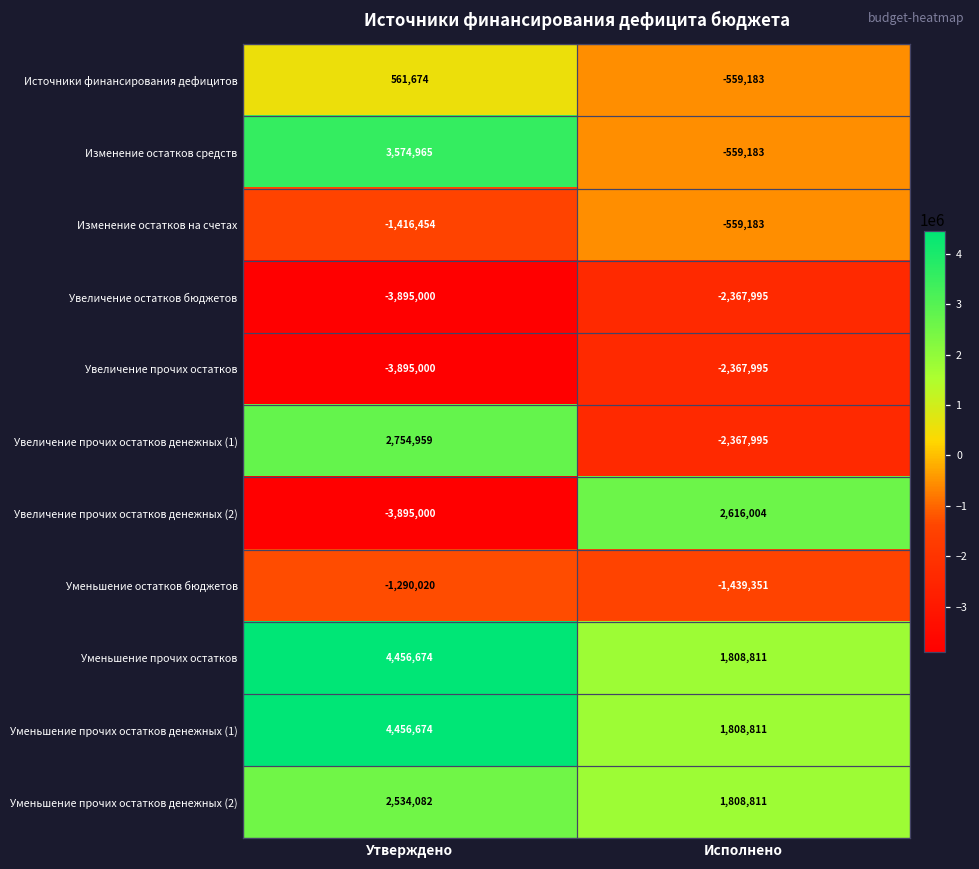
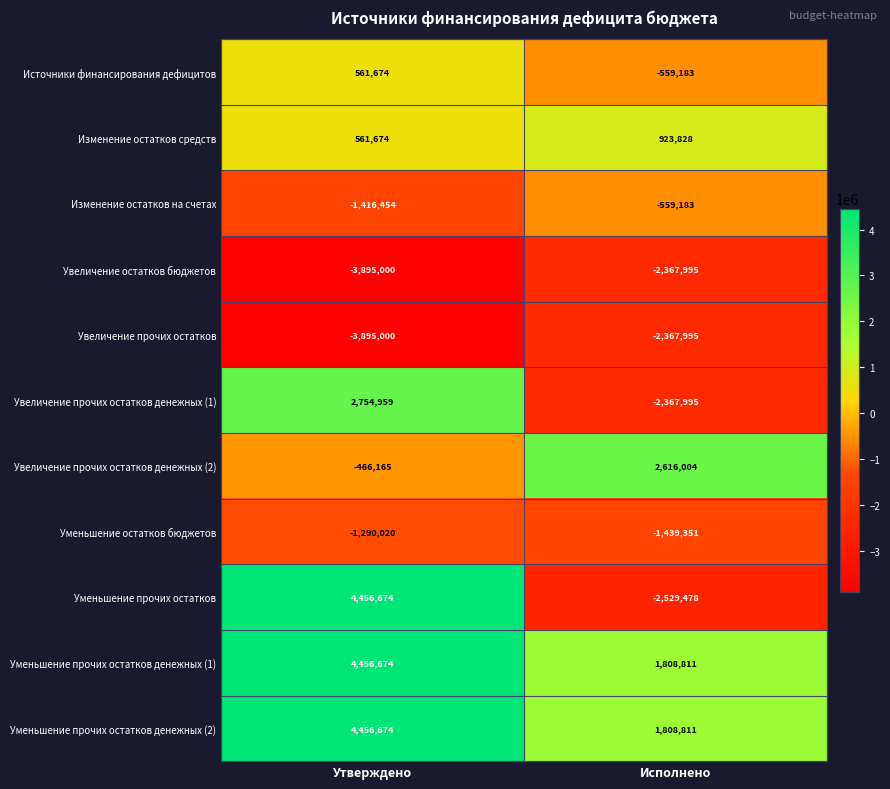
Изменение остатков средств, Утверждено: 3,574,965 -> 561,674
Изменение остатков средств, Исполнено: -559,183 -> 923,828
Увеличение прочих остатков денежных (2), Утверждено: -3,895,000 -> -466,165
Уменьшение прочих остатков, Исполнено: 1,808,811 -> -2,529,478
Уменьшение прочих остатков денежных (2), Утверждено: 2,534,082 -> 4,456,674
